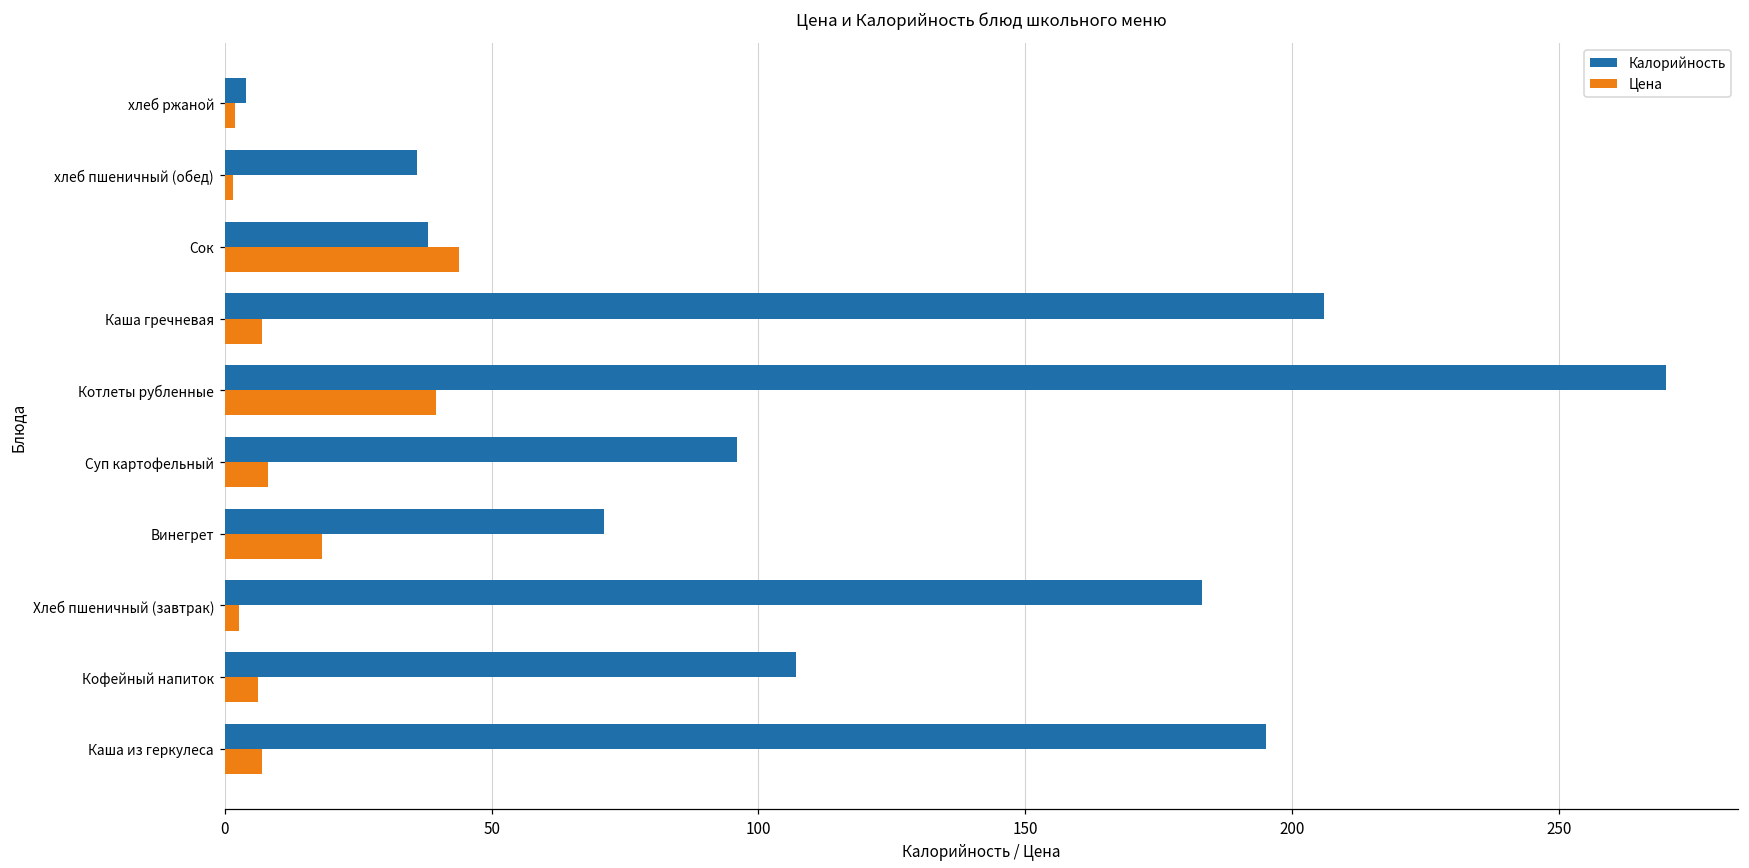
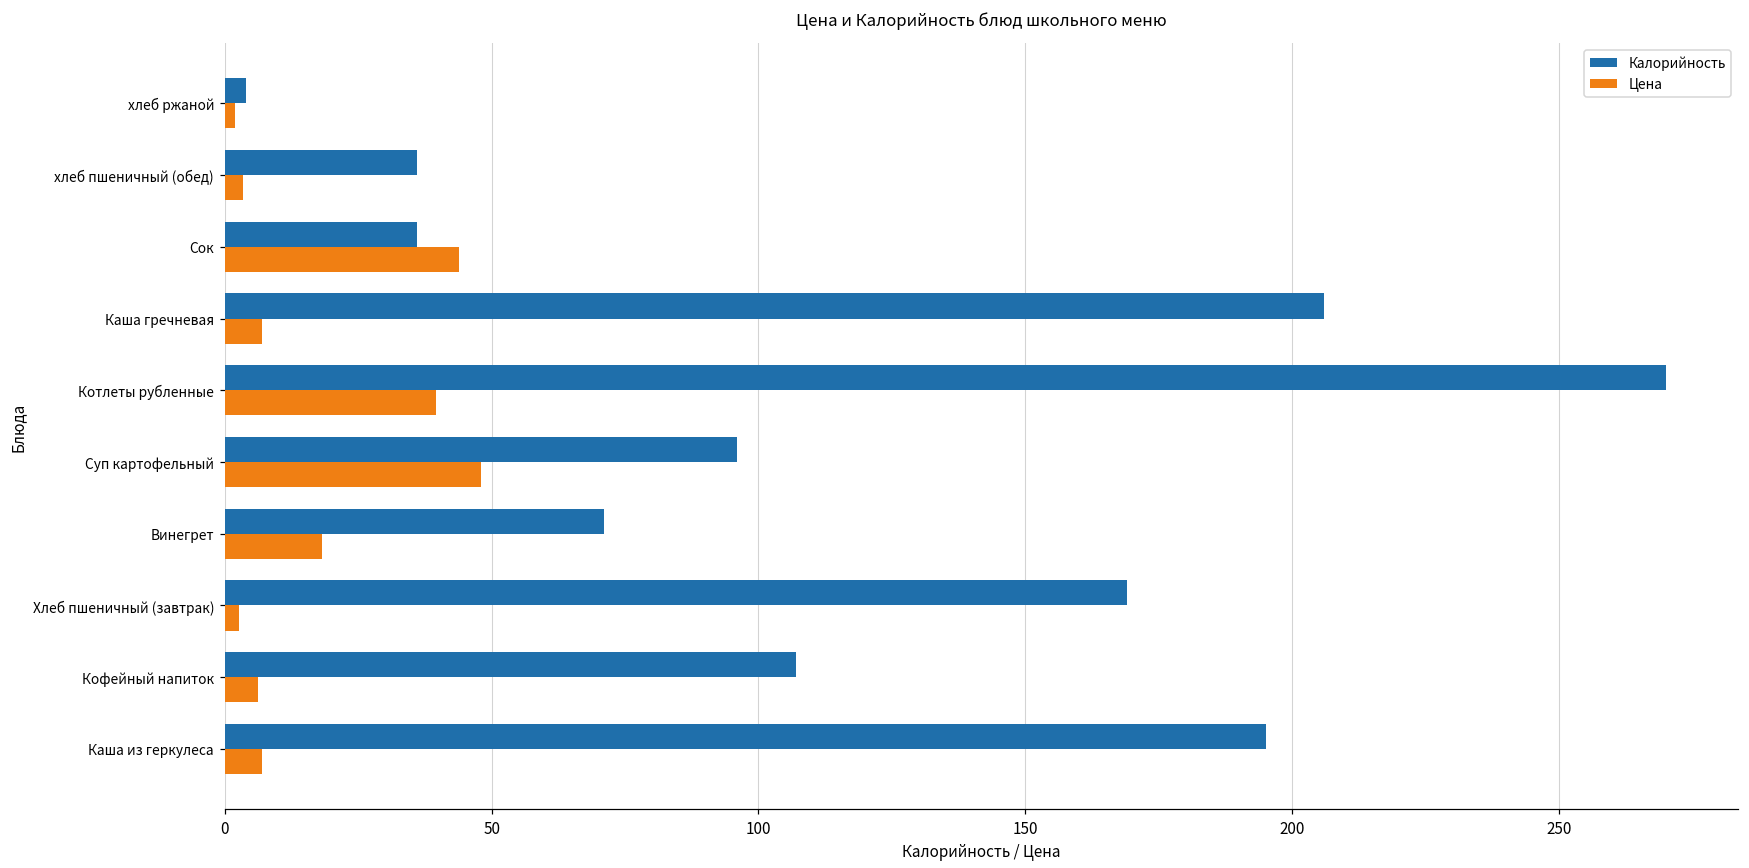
Цена, хлеб пшеничный (обед): 2 -> 4
Калорийность, Сок: 38 -> 36
Цена, Суп картофельный: 8 -> 48
Калорийность, Хлеб пшеничный (завтрак): 183 -> 169
